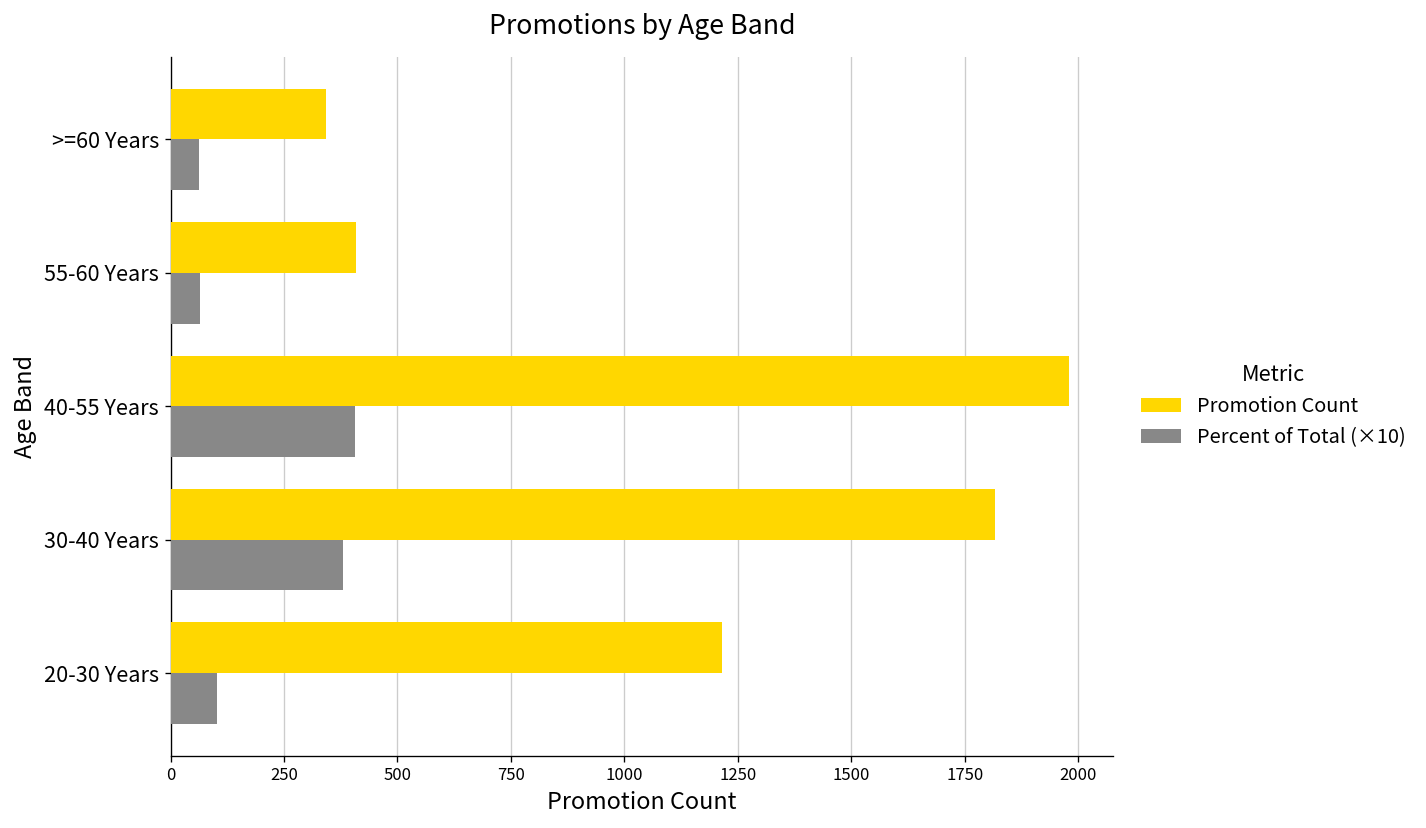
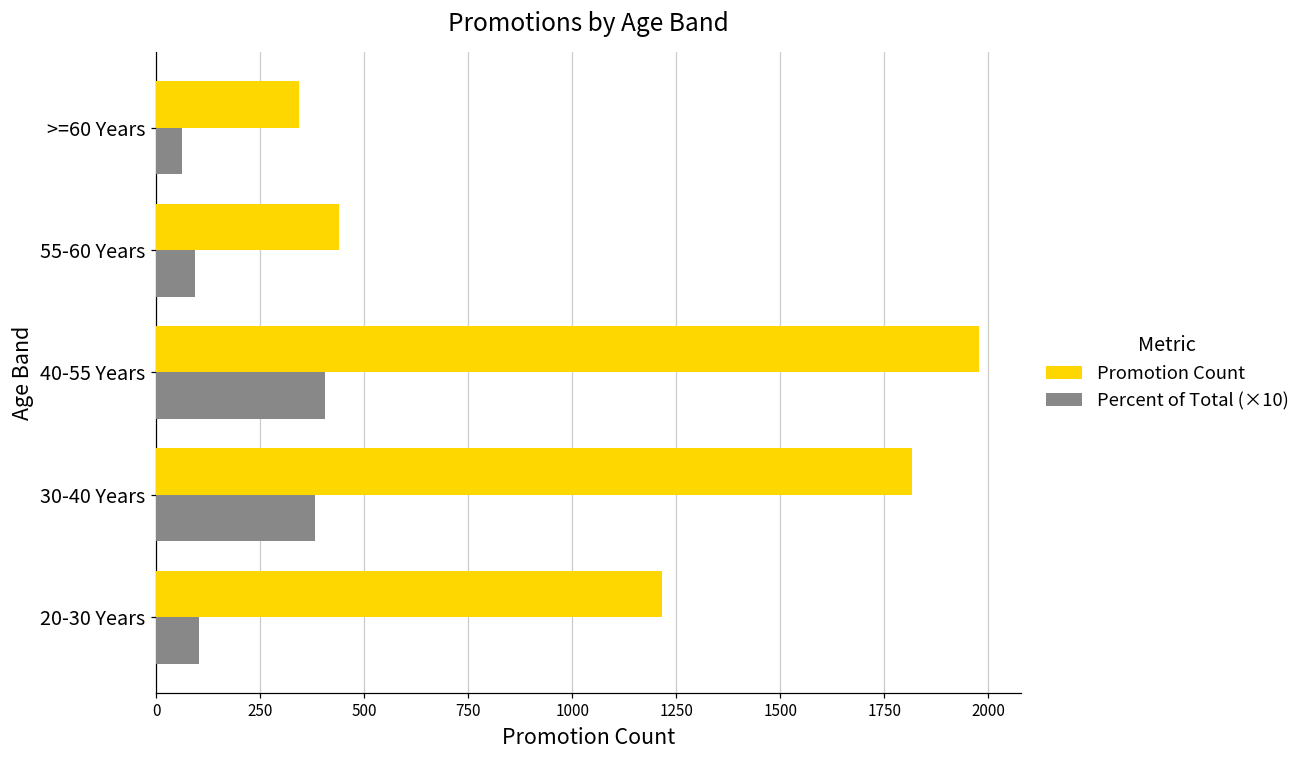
Promotion Count, 55-60 Years: 410 -> 440
Percent of Total (×10), 55-60 Years: 70 -> 90
